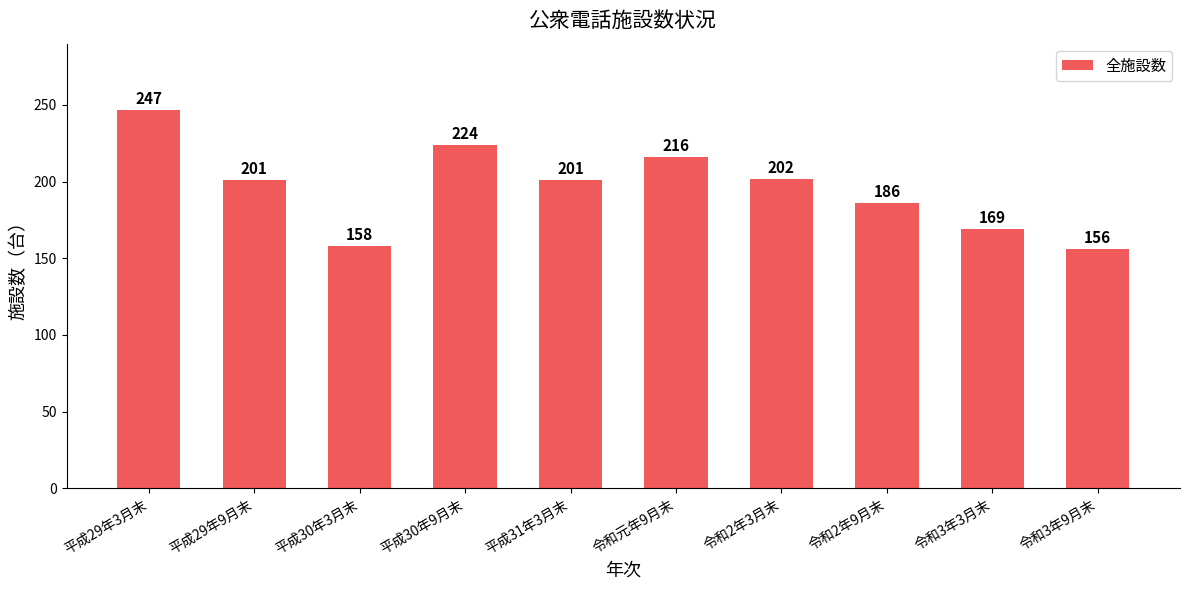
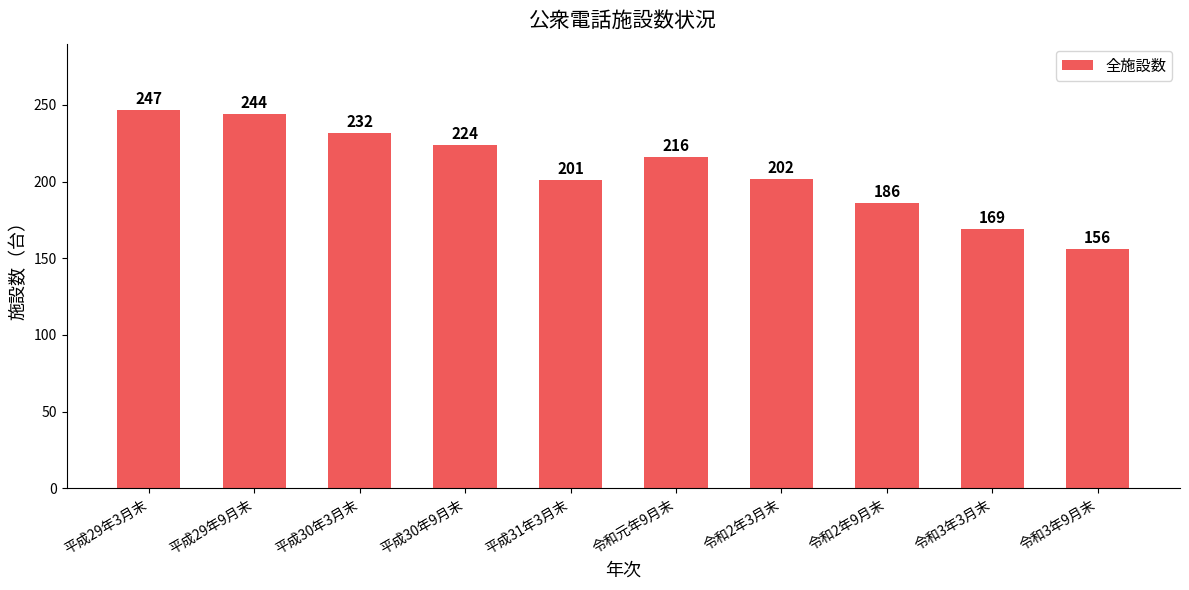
平成29年9月末: 201 -> 244
平成30年3月末: 158 -> 232
